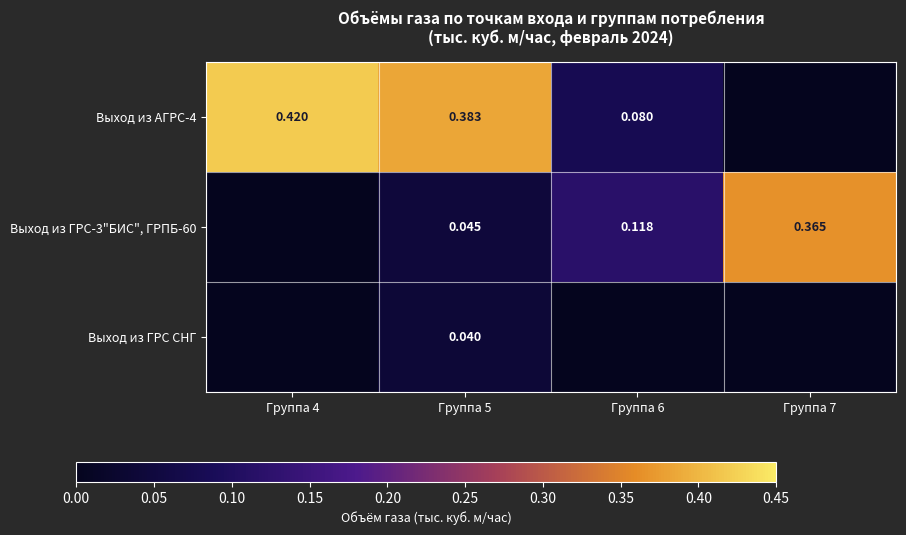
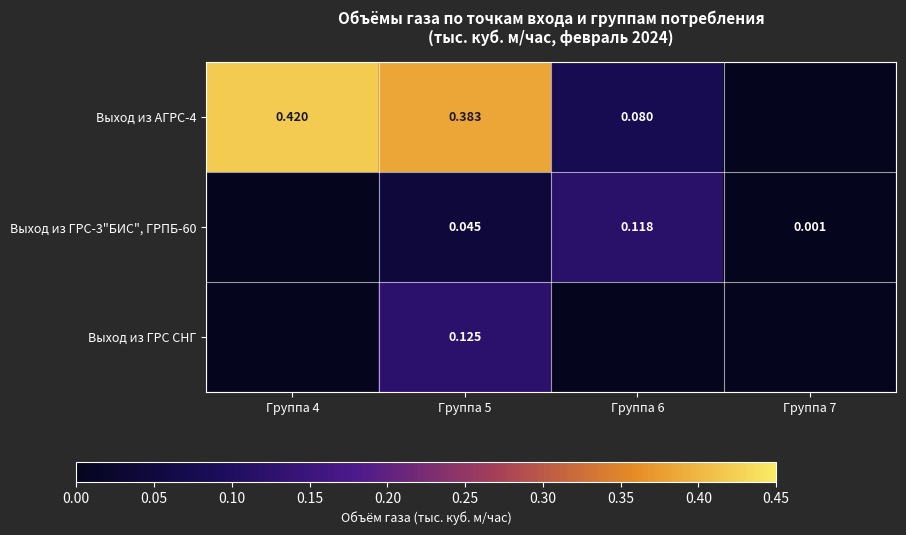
Выход из ГРС-3"БИС", ГРПБ-60, Группа 7: 0.365 -> 0.001
Выход из ГРС СНГ, Группа 5: 0.040 -> 0.125
